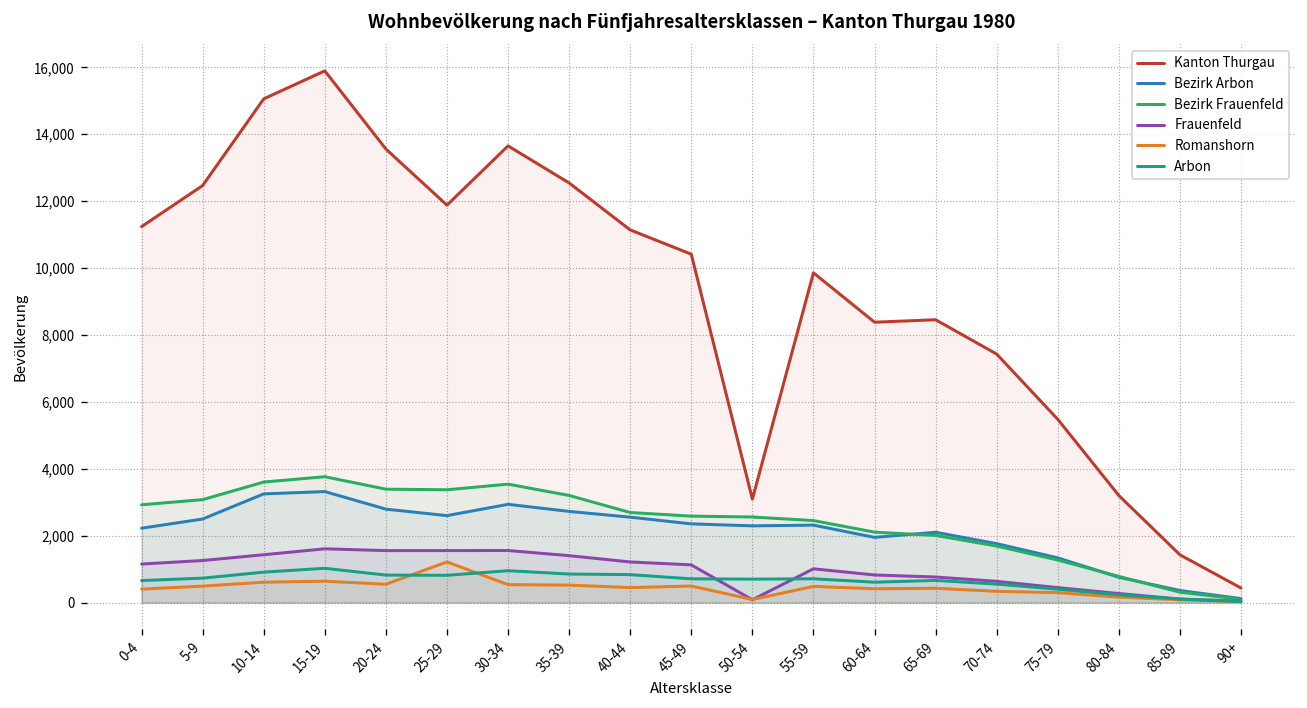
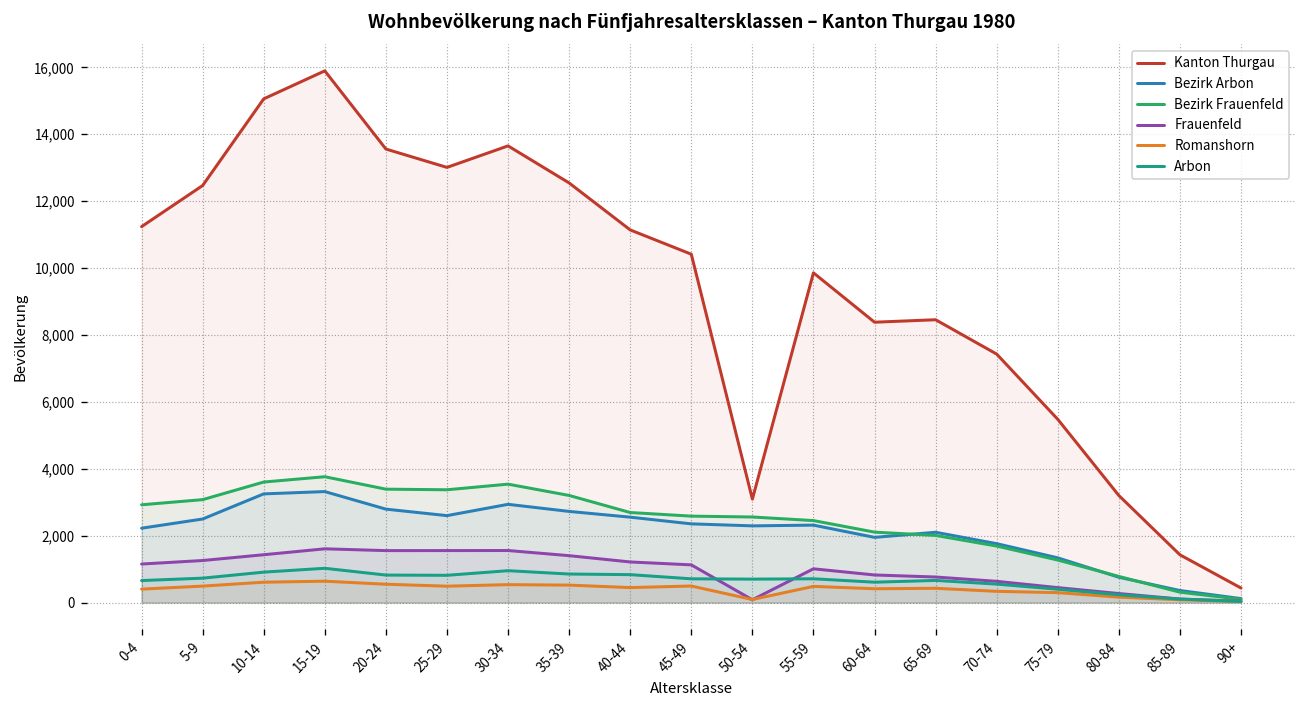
Kanton Thurgau, 25-29: 11,900 -> 13,000
Romanshorn, 25-29: 1,200 -> 500
